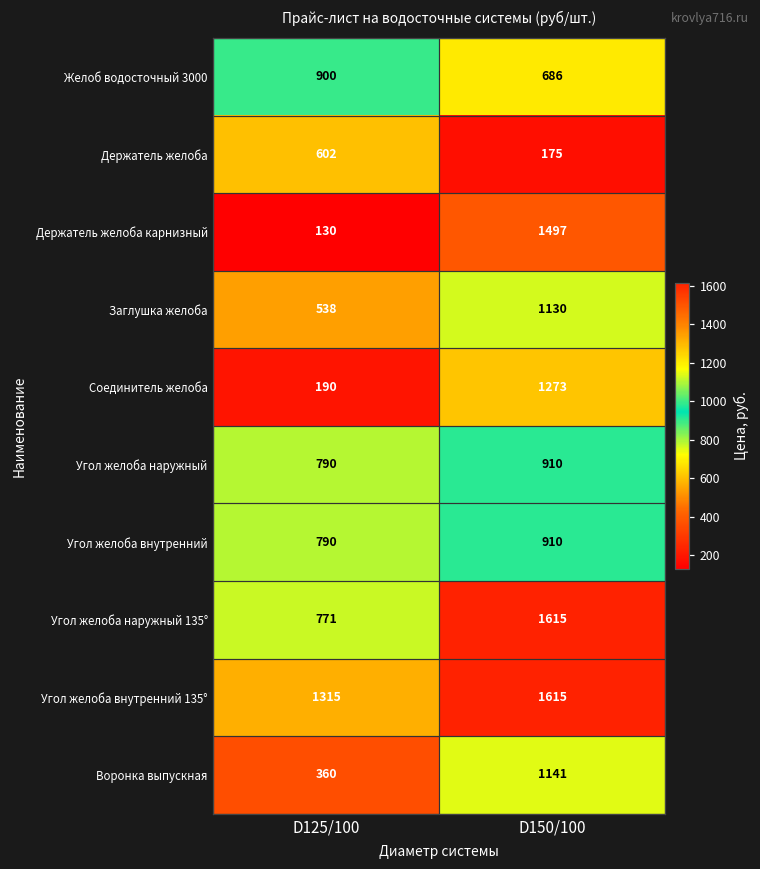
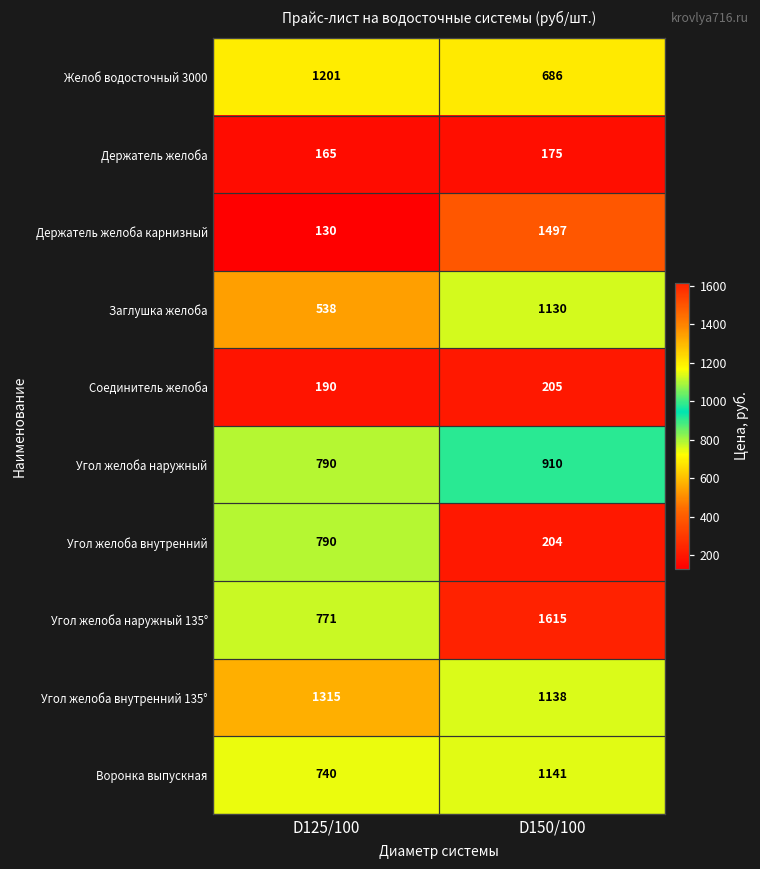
Желоб водосточный 3000, D125/100: 900 -> 1201
Держатель желоба, D125/100: 602 -> 165
Соединитель желоба, D150/100: 1273 -> 205
Угол желоба внутренний, D150/100: 910 -> 204
Угол желоба внутренний 135°, D150/100: 1615 -> 1138
Воронка выпускная, D125/100: 360 -> 740
